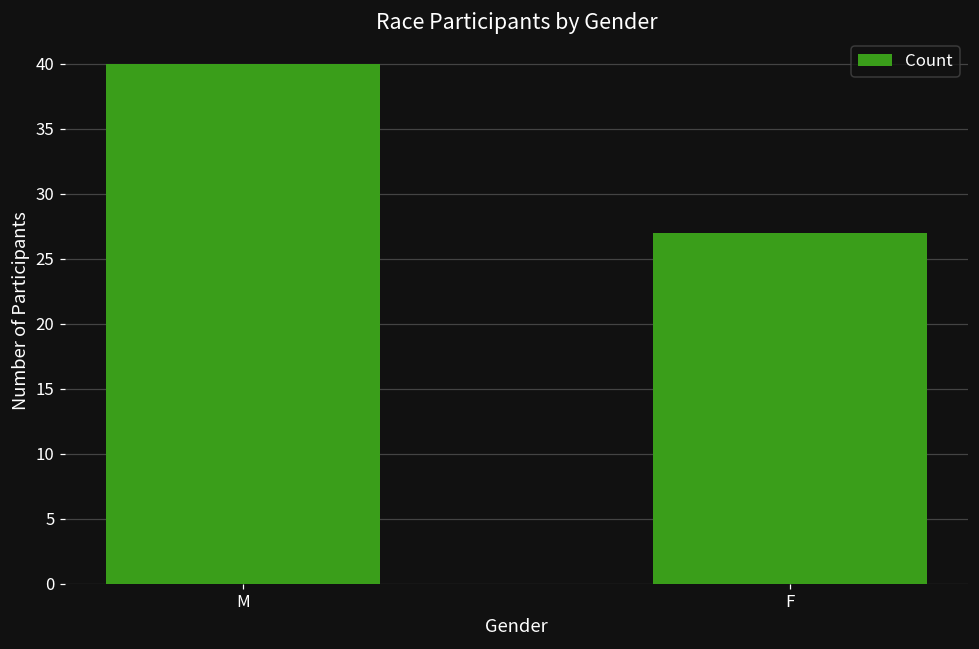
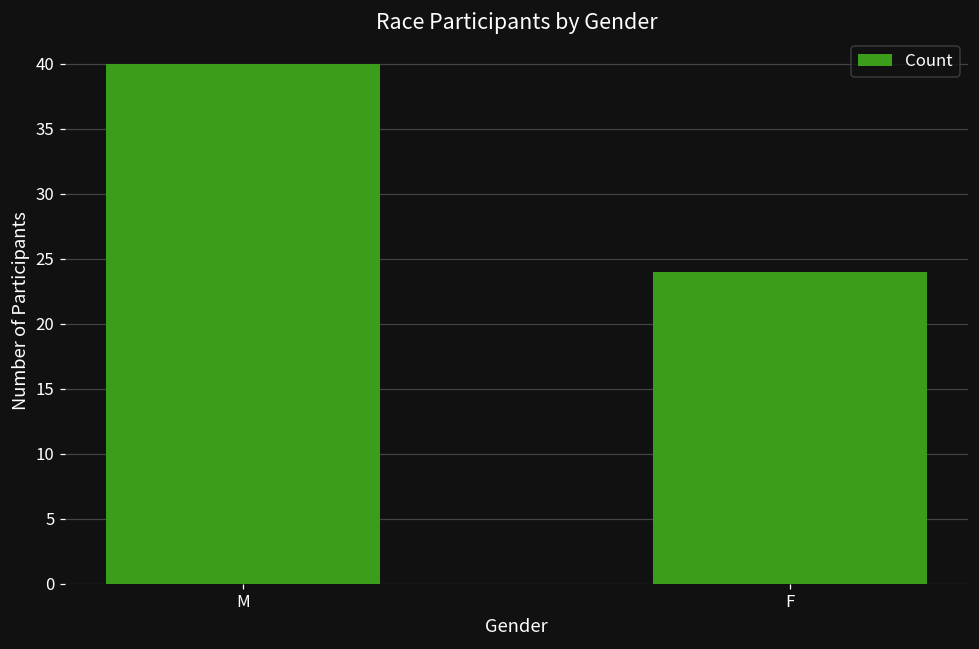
F: 27 -> 24
